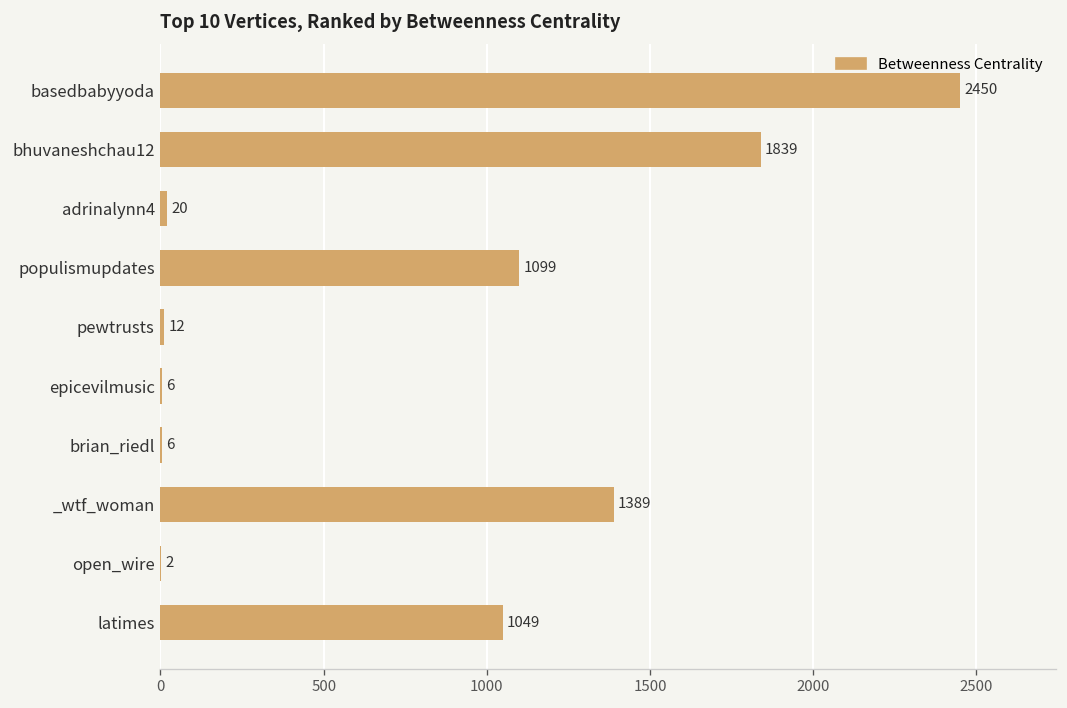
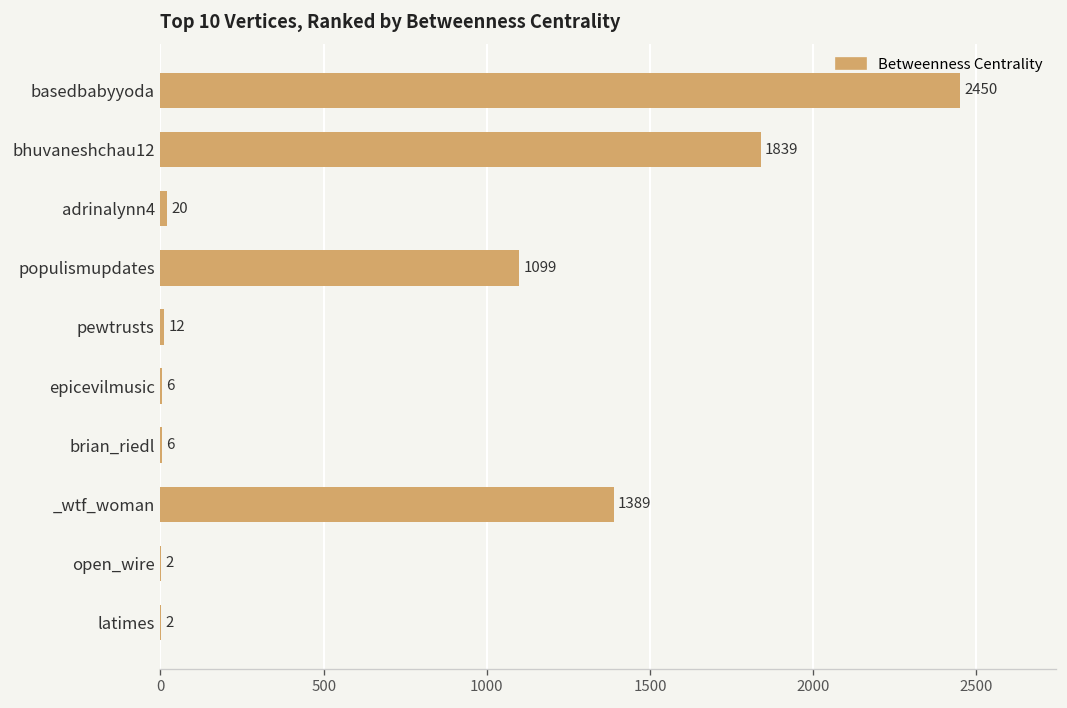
latimes: 1049 -> 2
